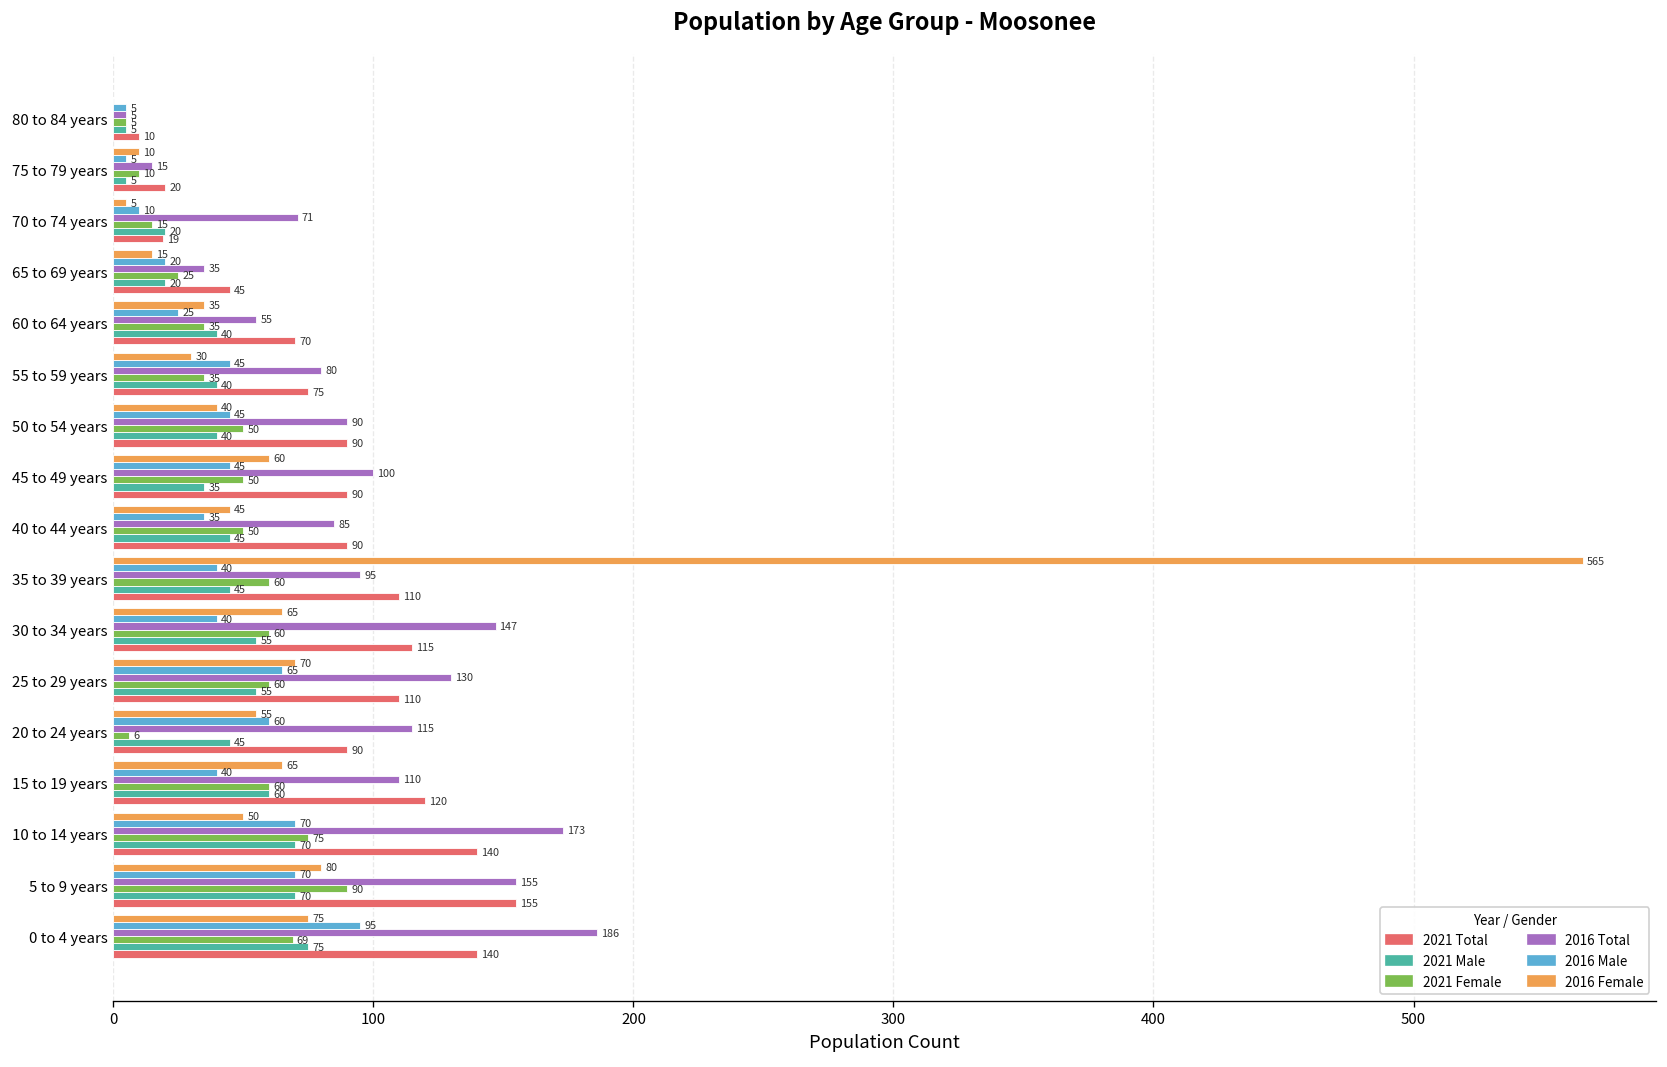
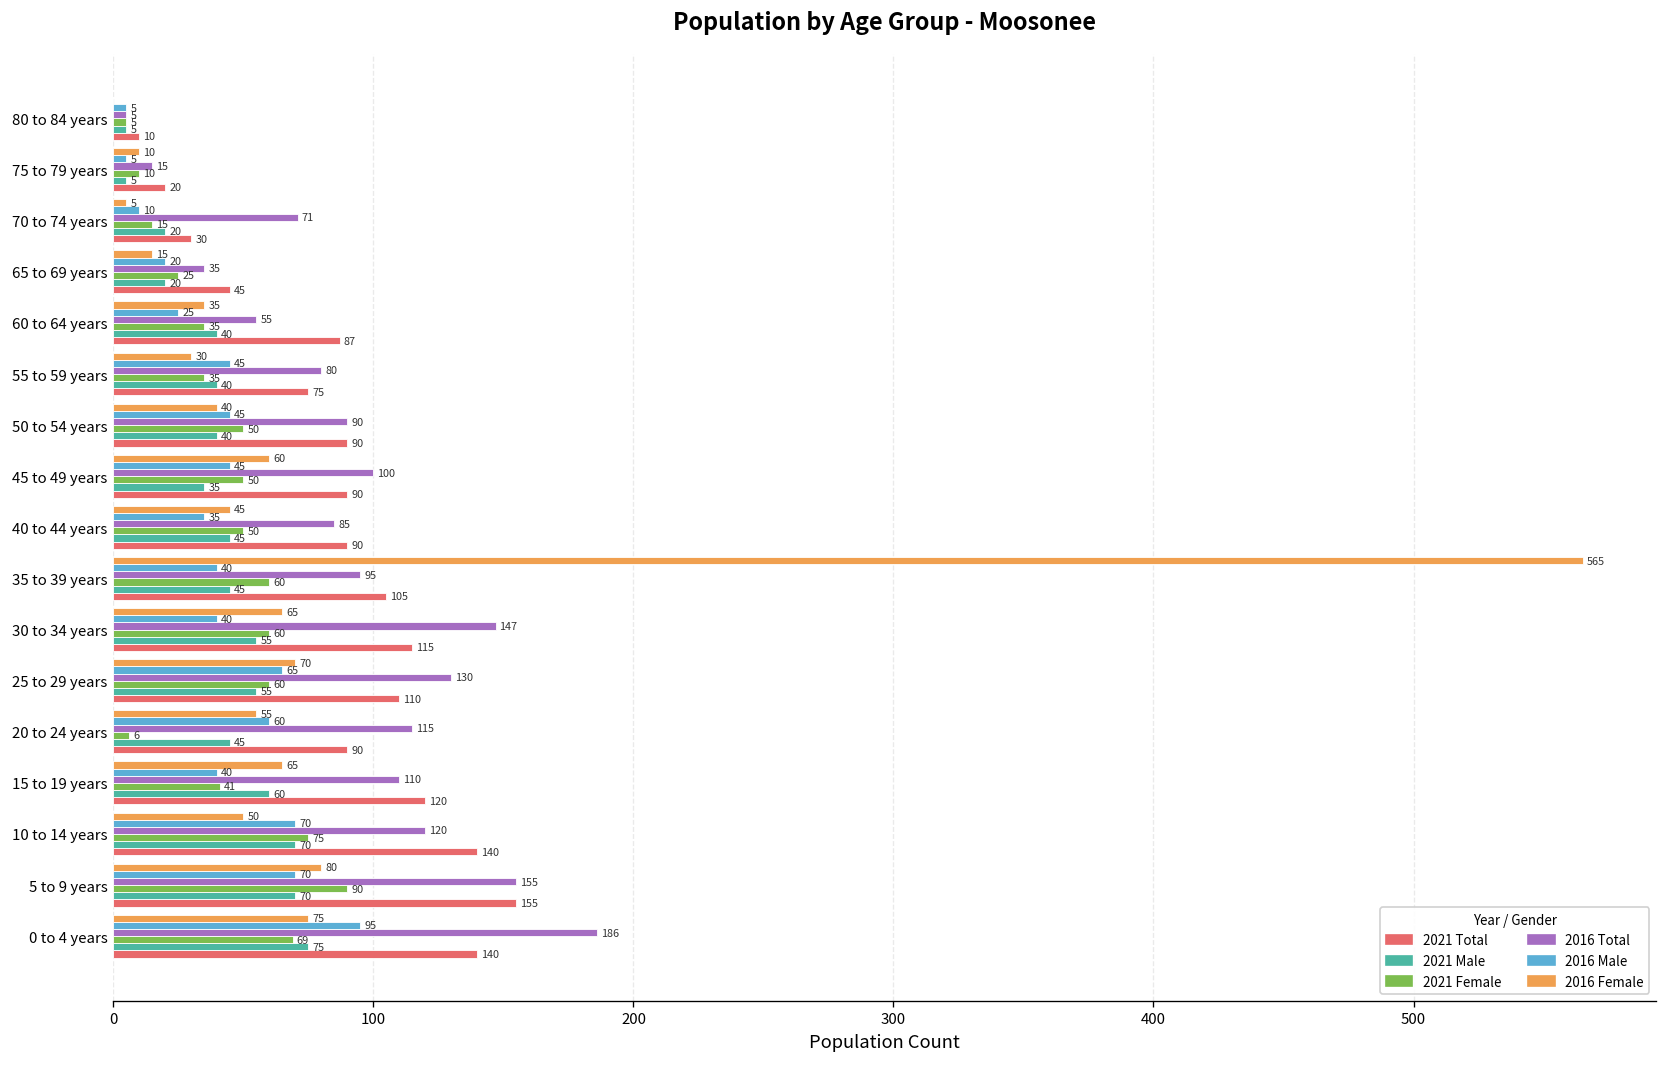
2021 Total, 70 to 74 years: 19 -> 30
2021 Total, 60 to 64 years: 70 -> 87
2021 Total, 35 to 39 years: 110 -> 105
2021 Female, 15 to 19 years: 60 -> 41
2016 Total, 10 to 14 years: 173 -> 120
